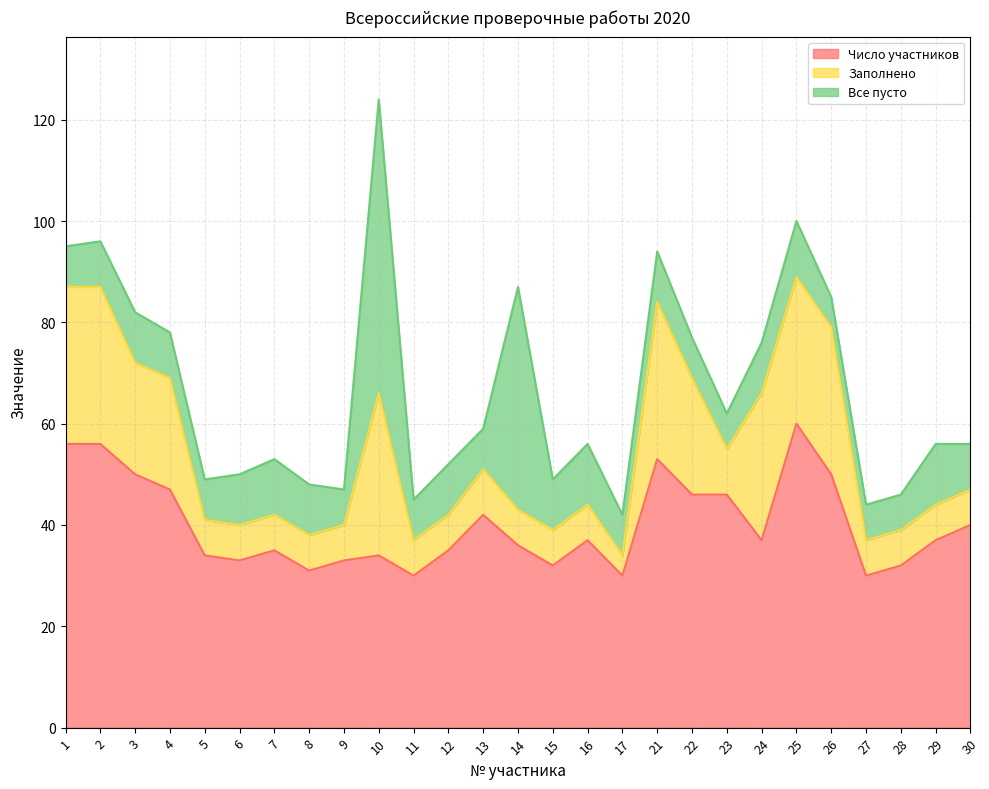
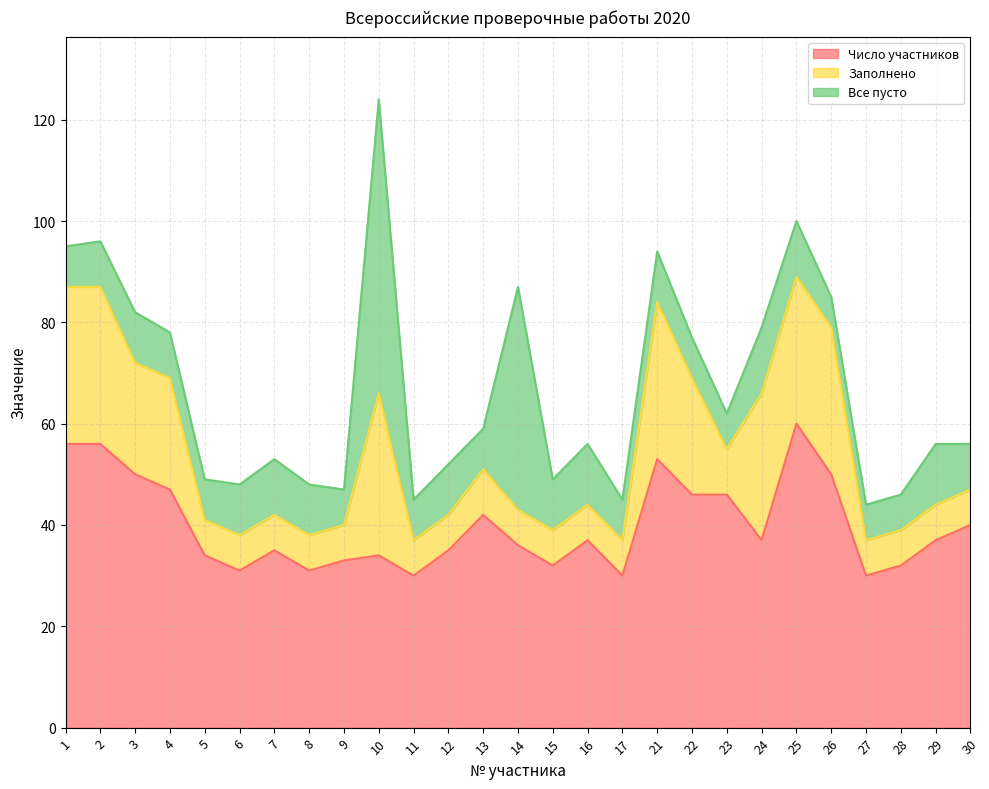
Число участников, 6: 33 -> 31
Заполнено, 17: 4 -> 7
Все пусто, 24: 10 -> 13
